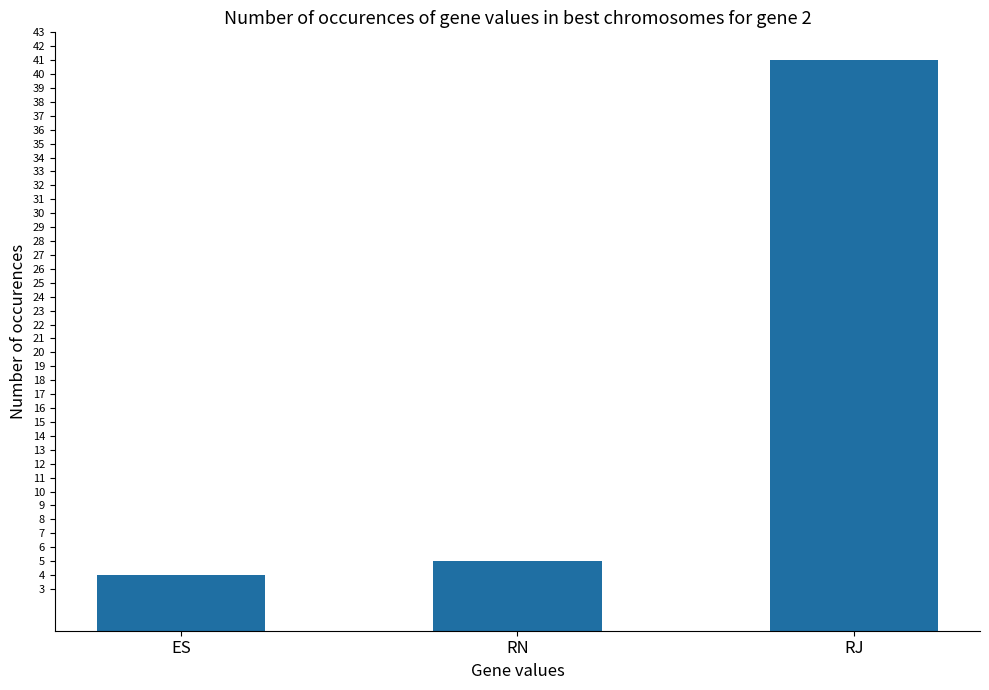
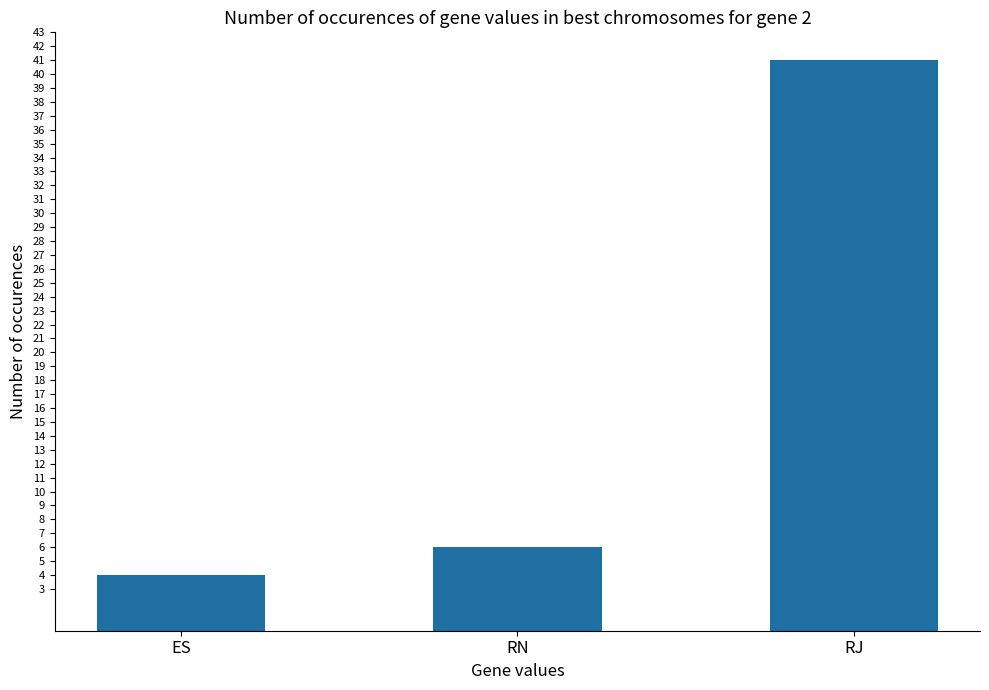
RN: 5 -> 6
